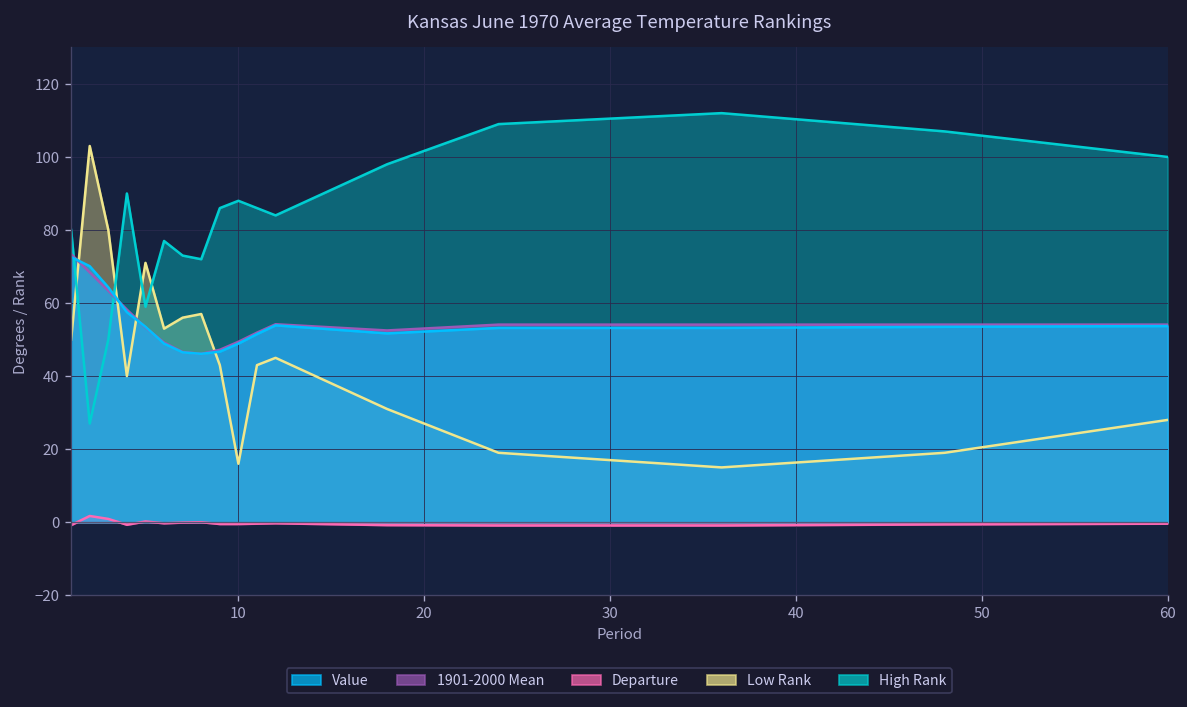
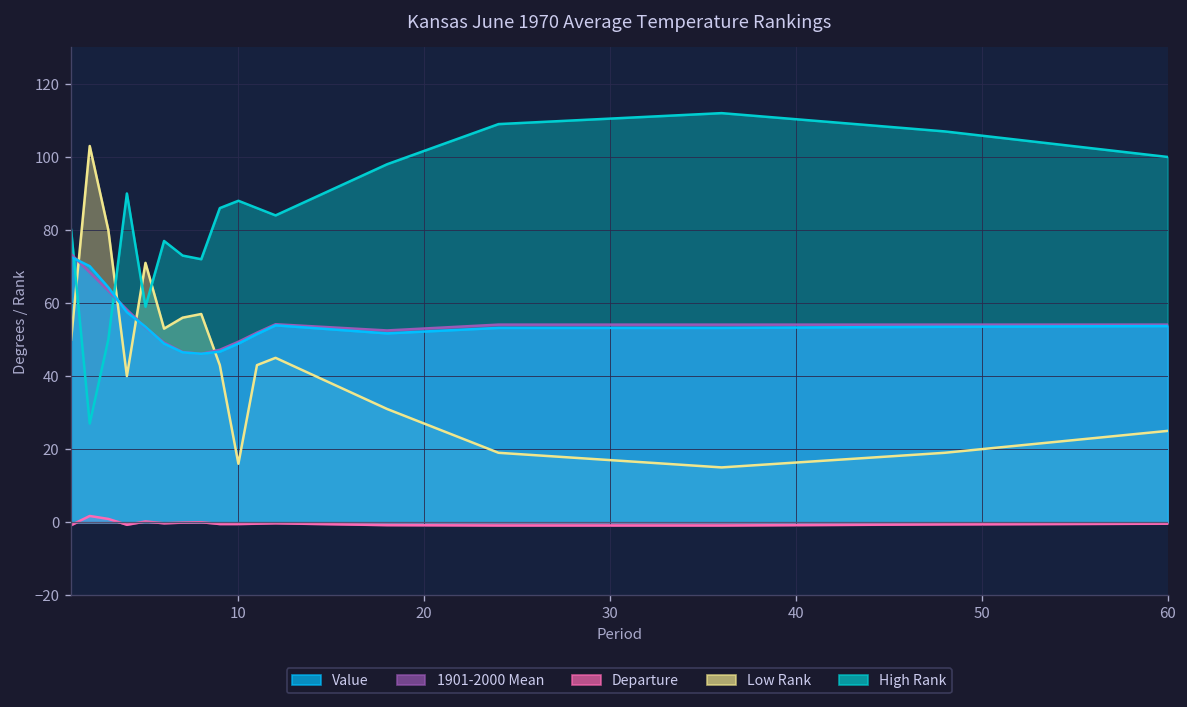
Low Rank, 60: 28 -> 25
